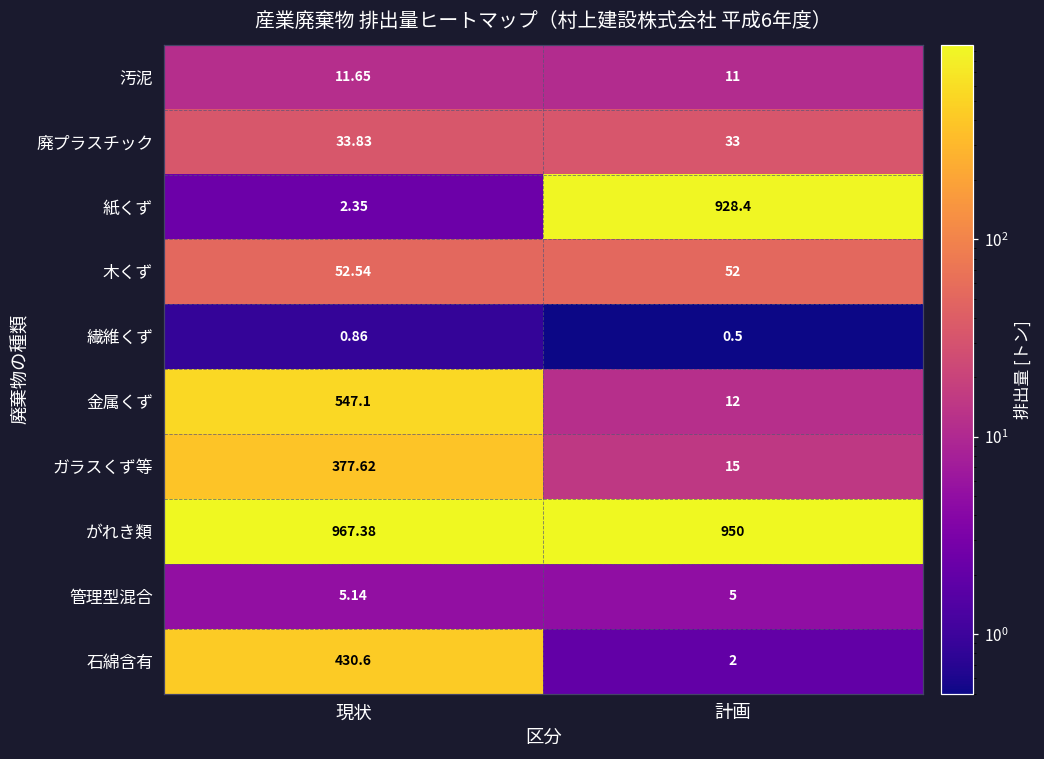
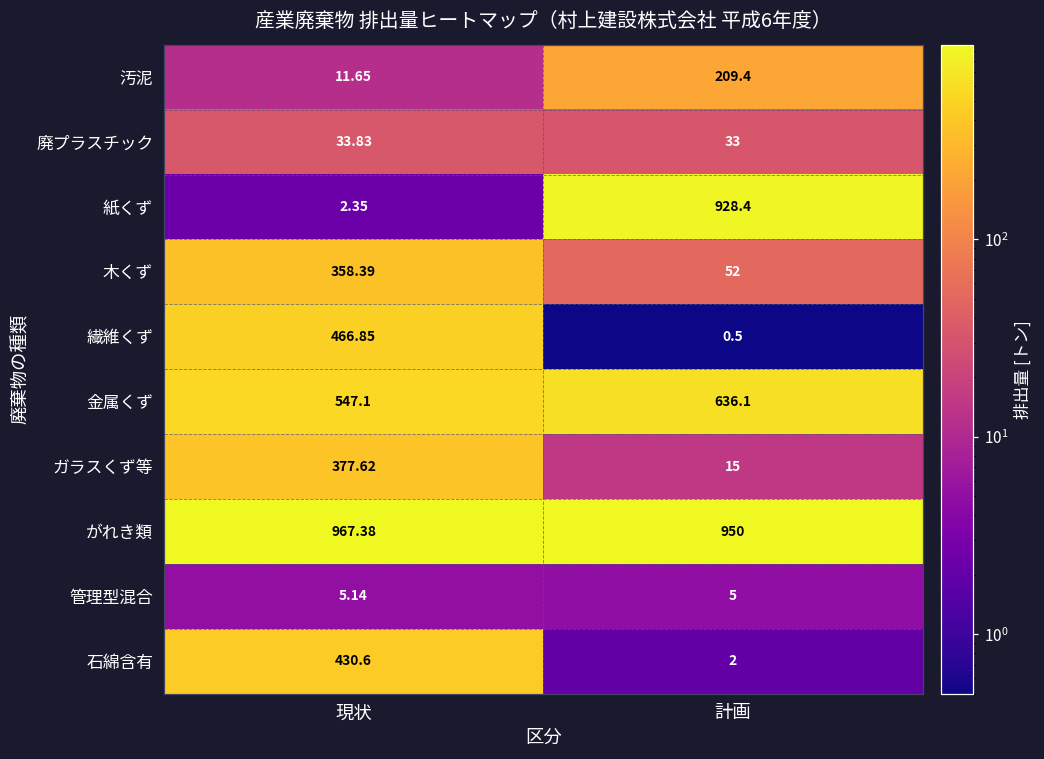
汚泥, 計画: 11 -> 209.4
木くず, 現状: 52.54 -> 358.39
繊維くず, 現状: 0.86 -> 466.85
金属くず, 計画: 12 -> 636.1
